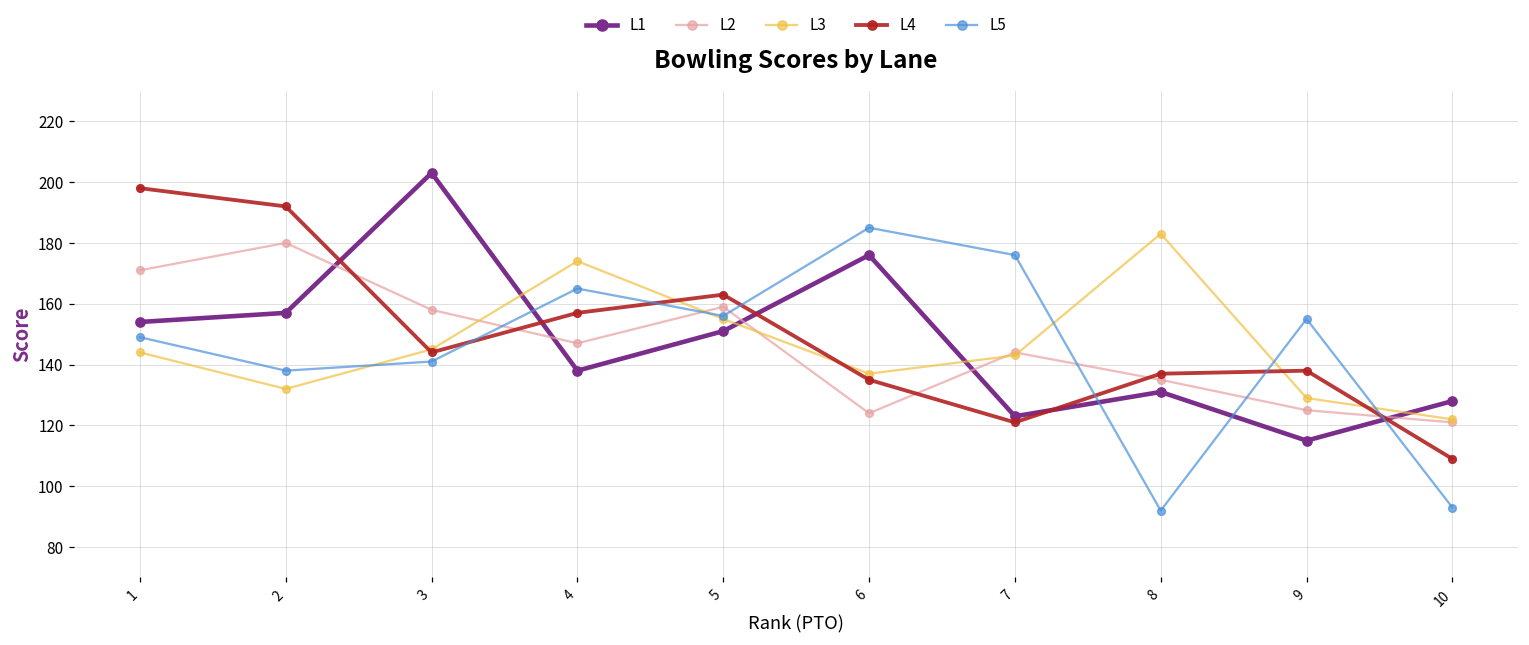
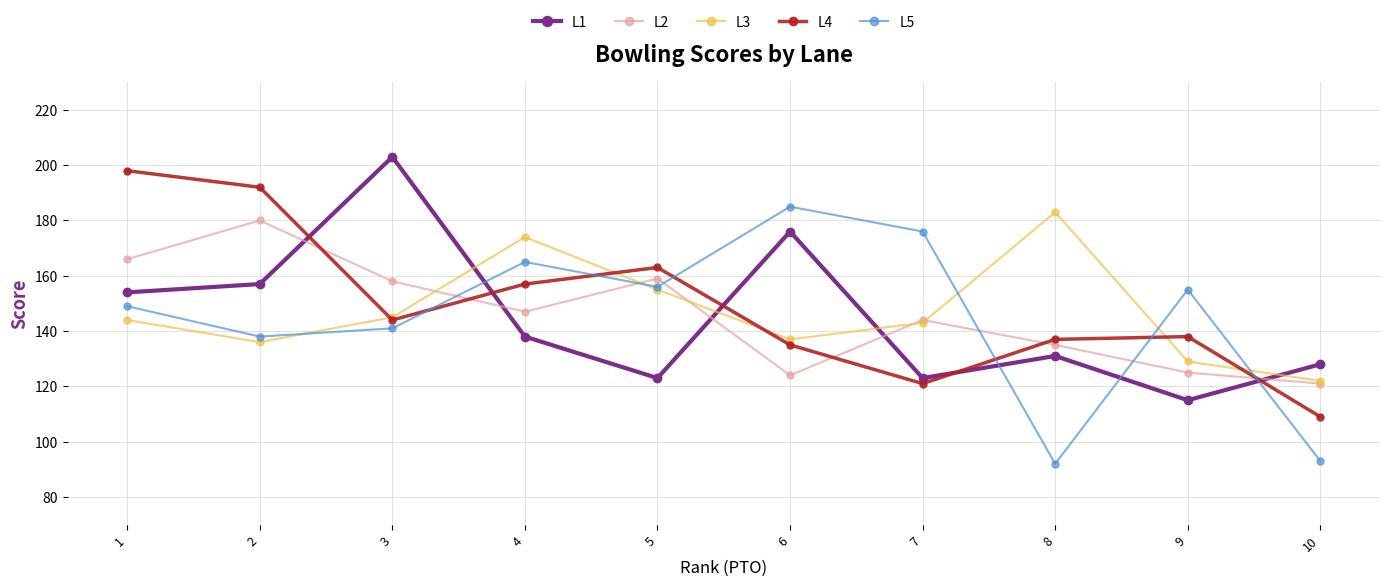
L2, 1: 171 -> 166
L3, 2: 132 -> 136
L1, 5: 151 -> 123
